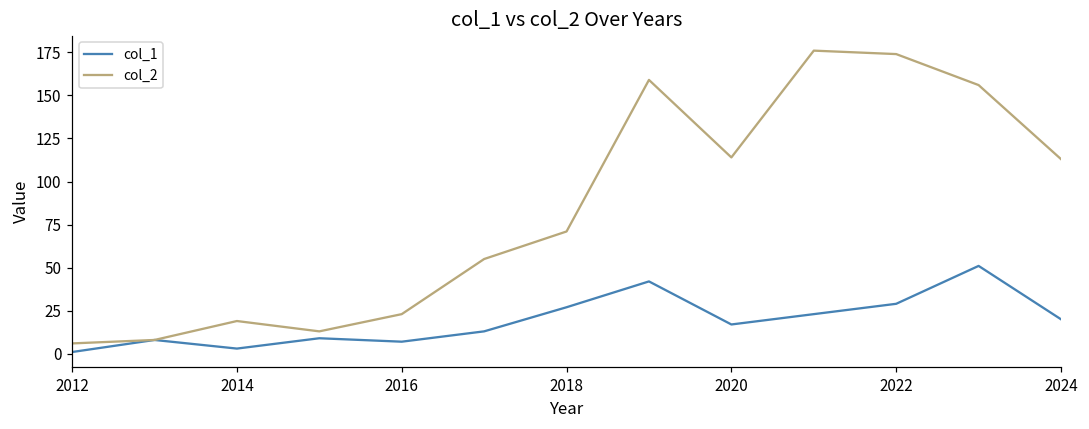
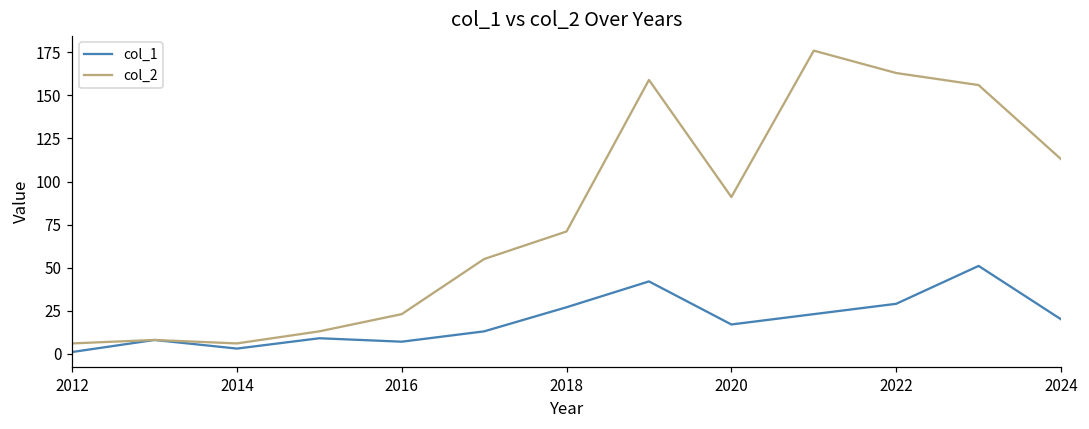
col_2, 2014: 19 -> 6
col_2, 2020: 114 -> 91
col_2, 2022: 174 -> 163
